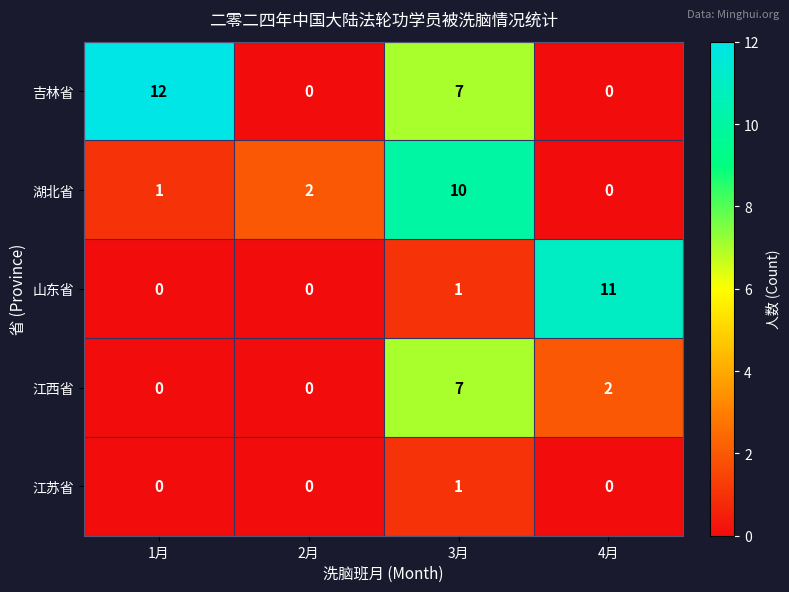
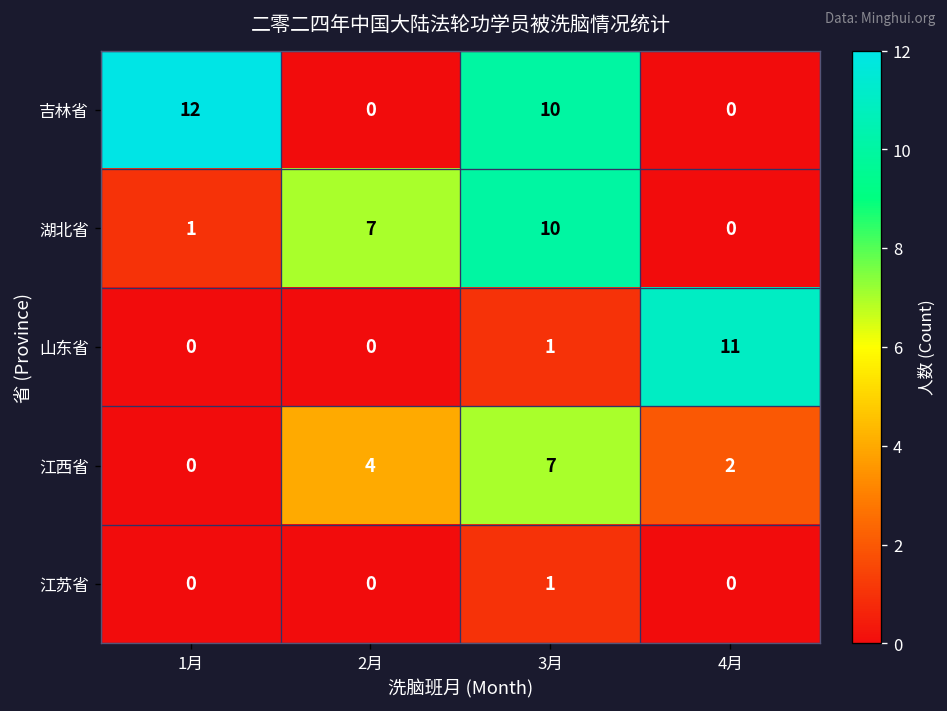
吉林省, 3月: 7 -> 10
湖北省, 2月: 2 -> 7
江西省, 2月: 0 -> 4
